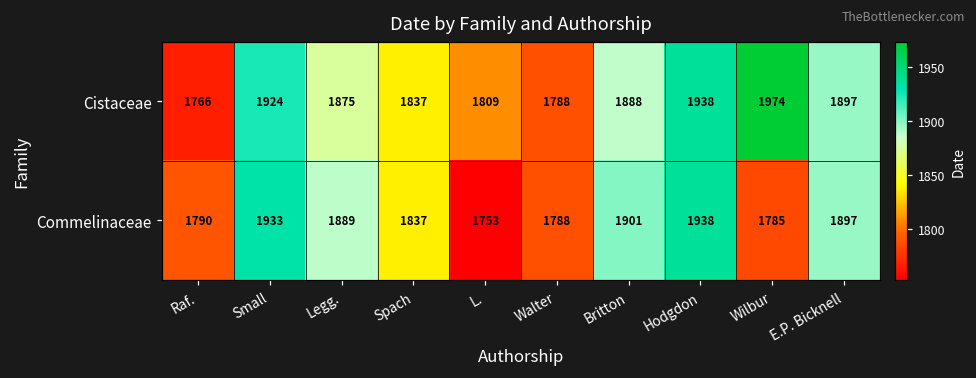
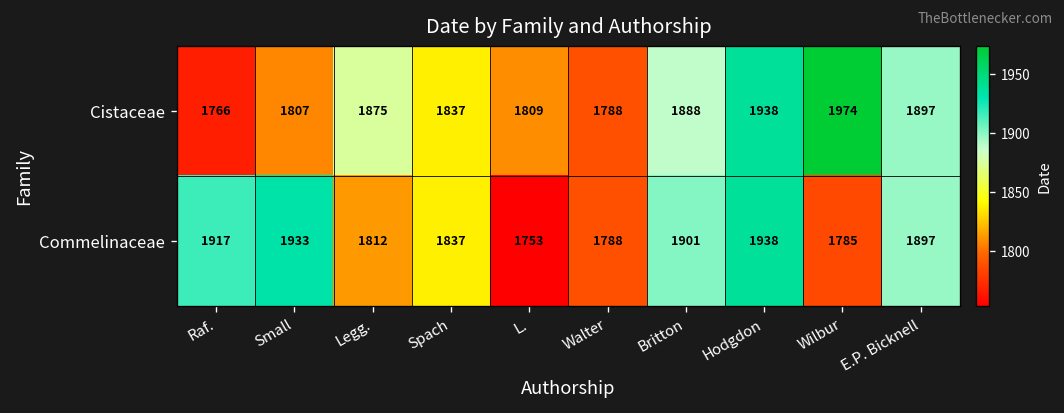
Cistaceae, Small: 1924 -> 1807
Commelinaceae, Raf.: 1790 -> 1917
Commelinaceae, Legg.: 1889 -> 1812
